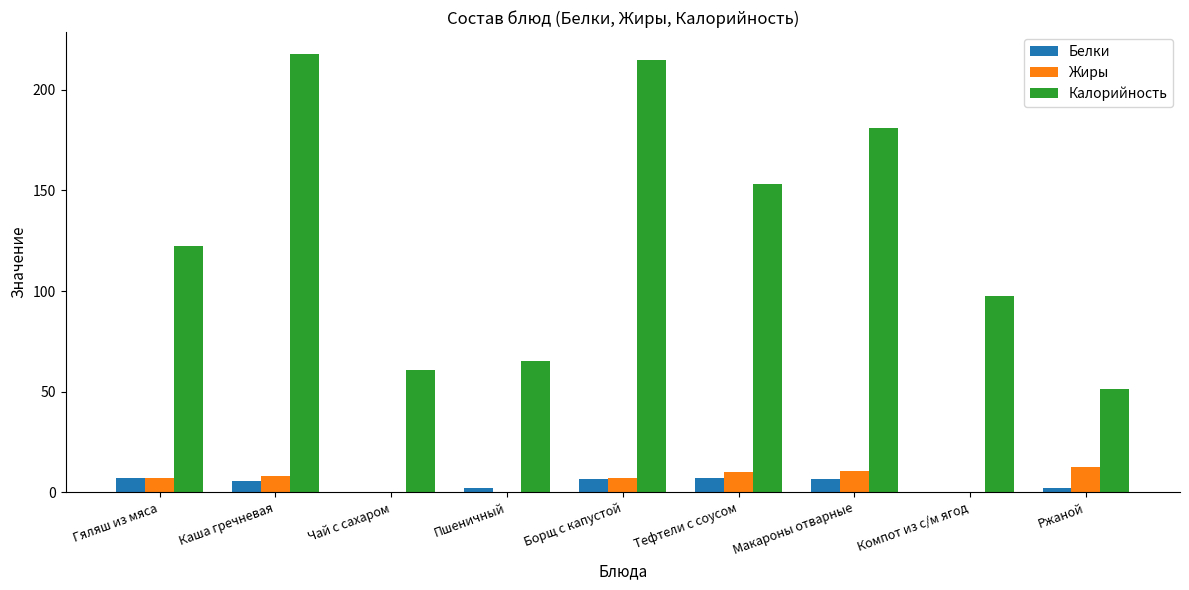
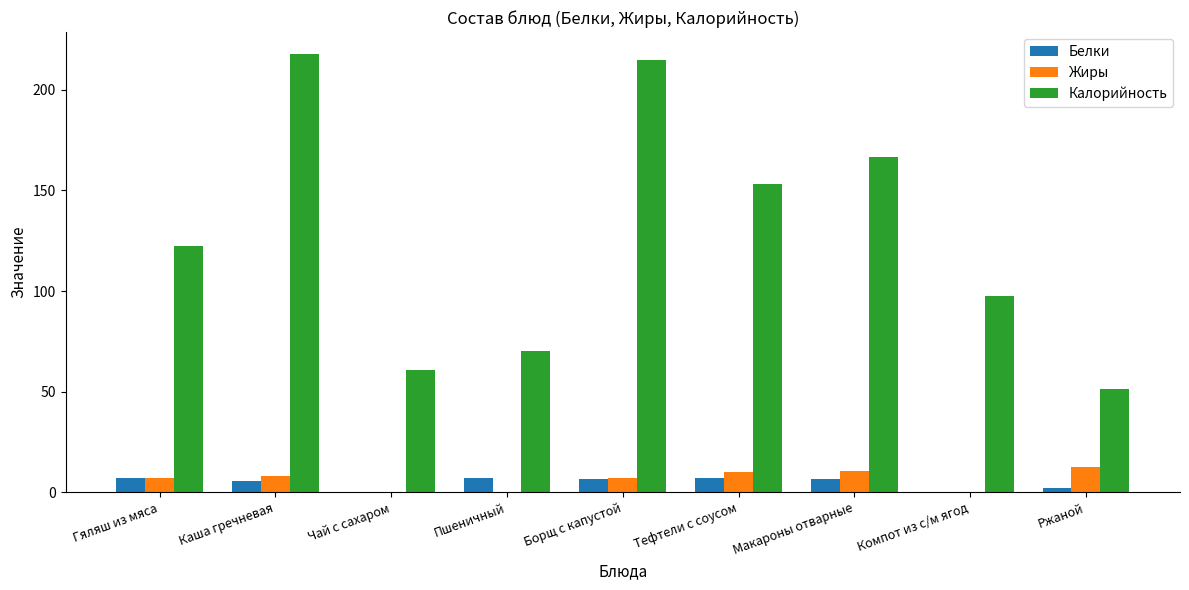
Белки, Пшеничный: 2 -> 7
Калорийность, Пшеничный: 65 -> 70
Калорийность, Макароны отварные: 181 -> 167
